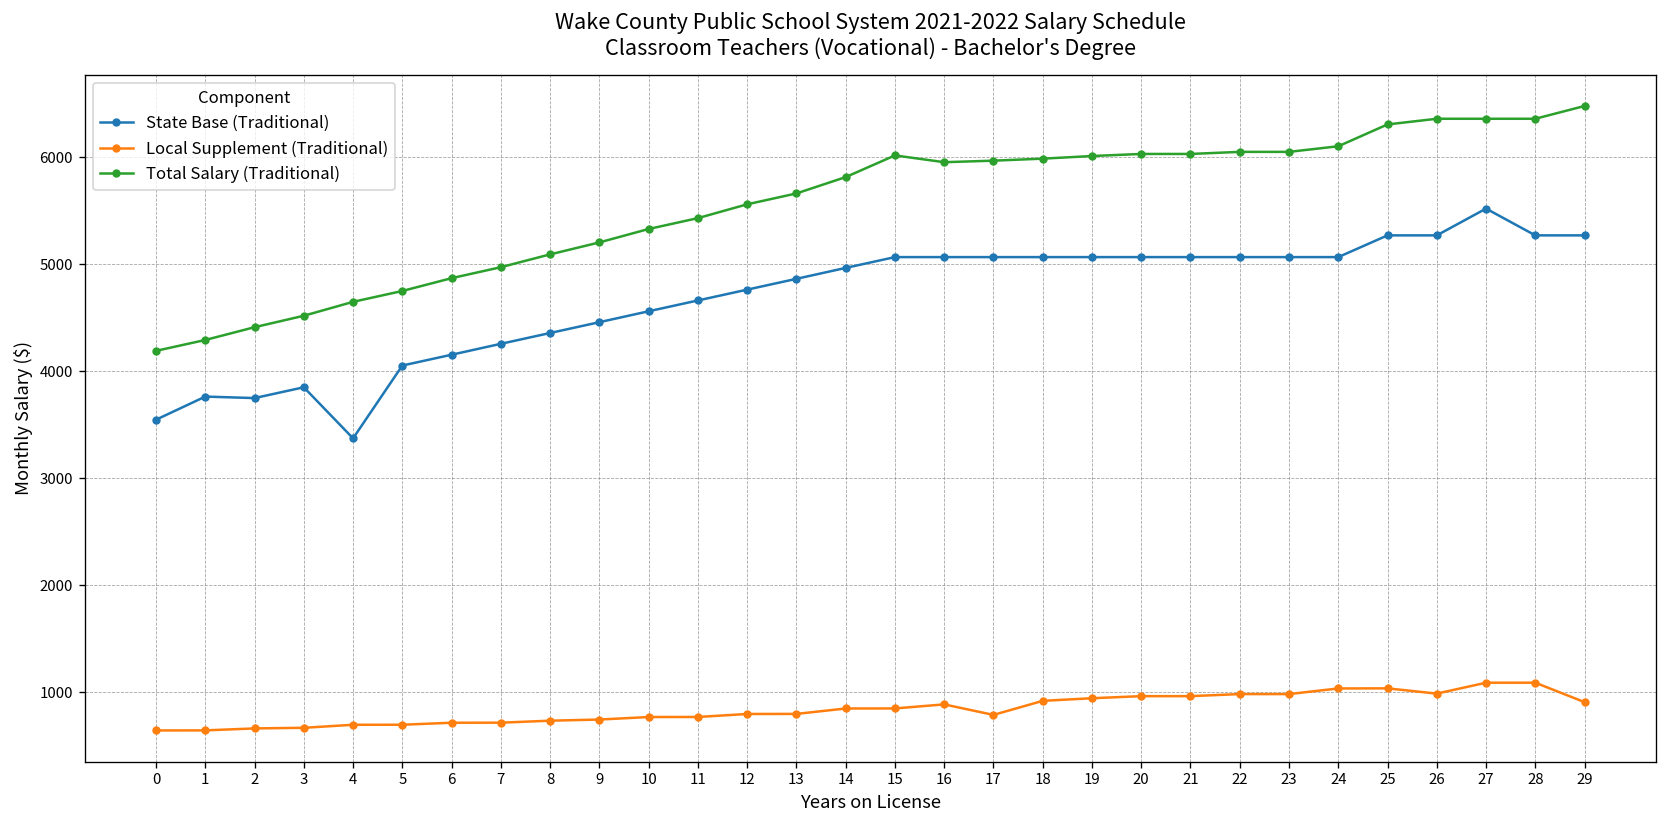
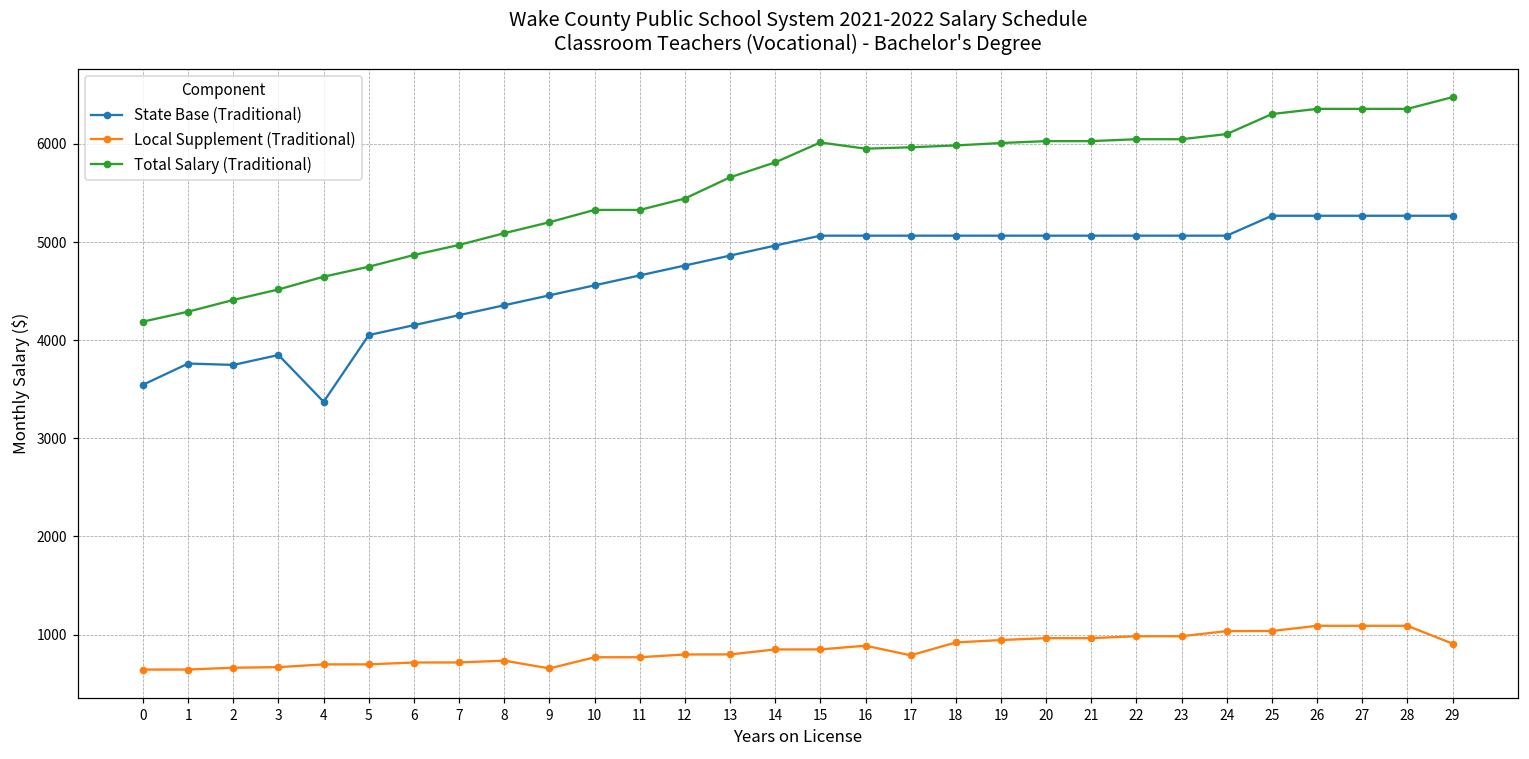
Local Supplement (Traditional), 9: 750 -> 650
Total Salary (Traditional), 11: 5400 -> 5300
Total Salary (Traditional), 12: 5600 -> 5400
Local Supplement (Traditional), 26: 1000 -> 1100
State Base (Traditional), 27: 5500 -> 5300
